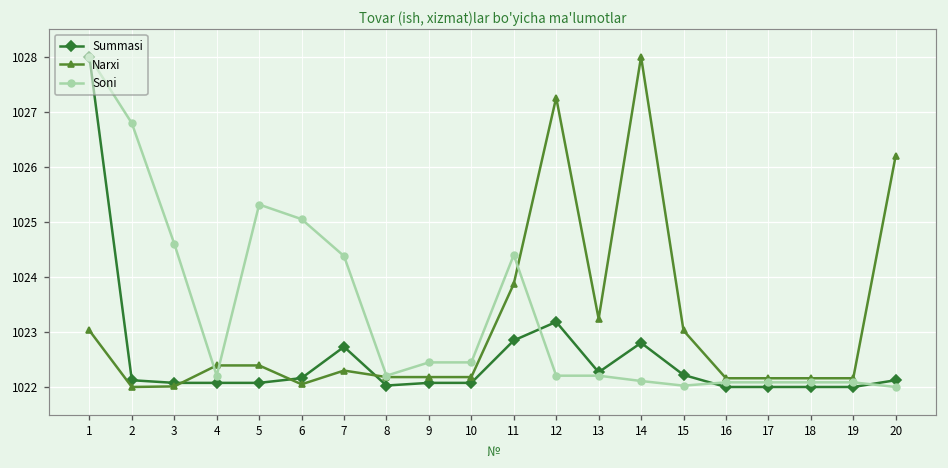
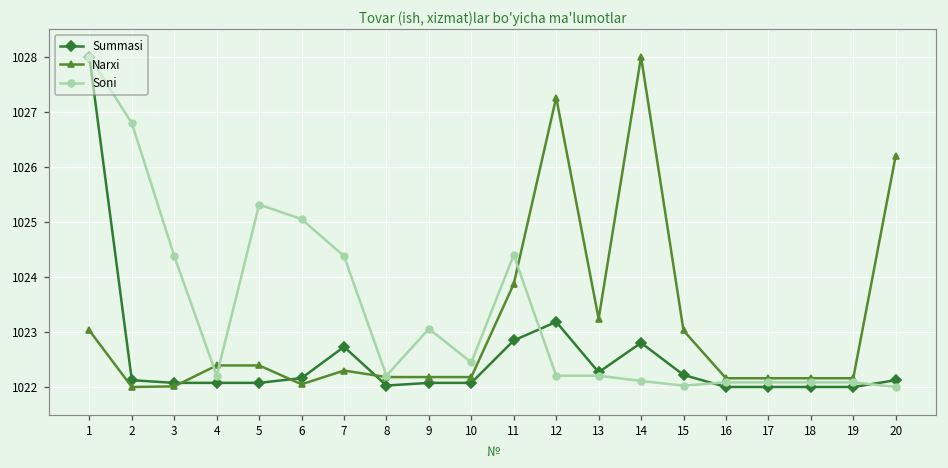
Soni, 3: 1024.6 -> 1024.4
Soni, 9: 1022.4 -> 1023.1
